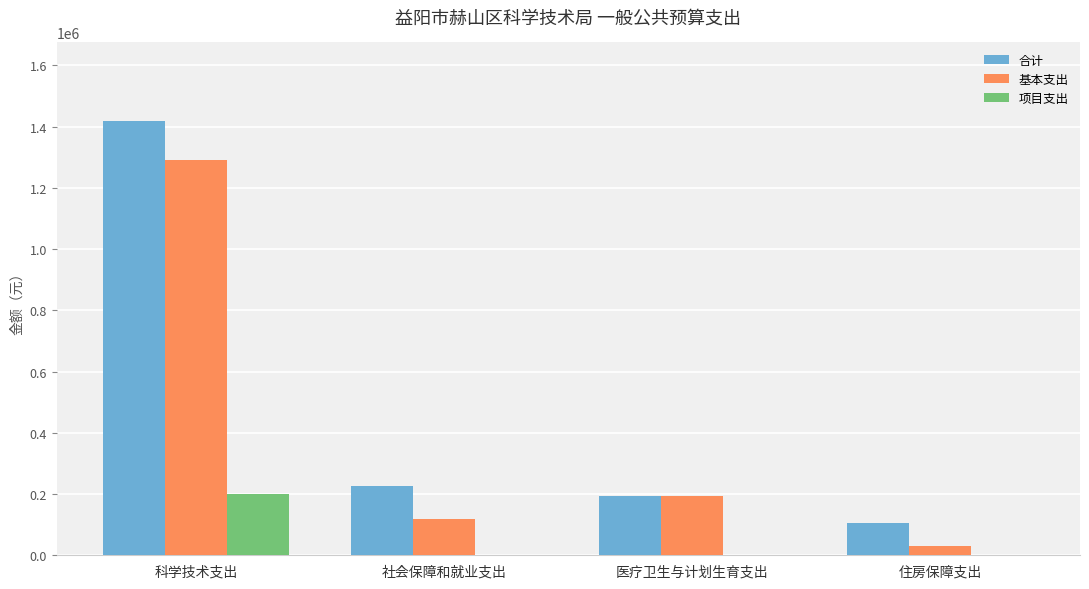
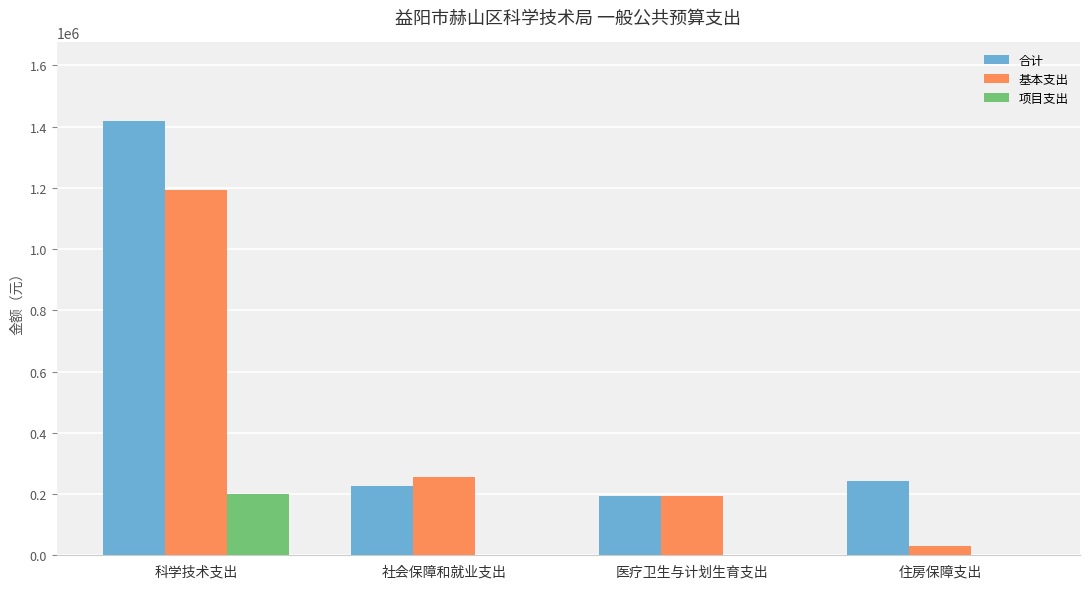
基本支出, 科学技术支出: 1290000 -> 1190000
基本支出, 社会保障和就业支出: 120000 -> 260000
合计, 住房保障支出: 110000 -> 240000
